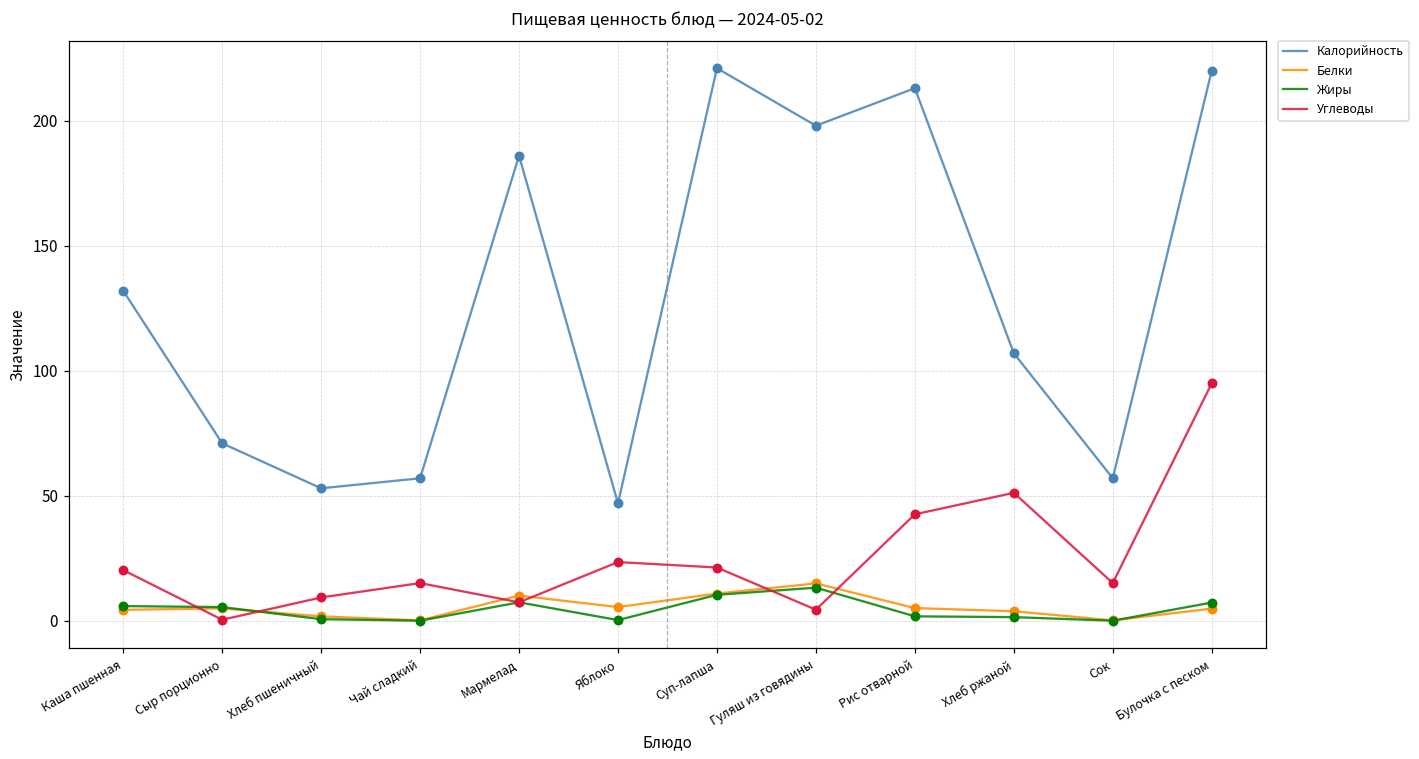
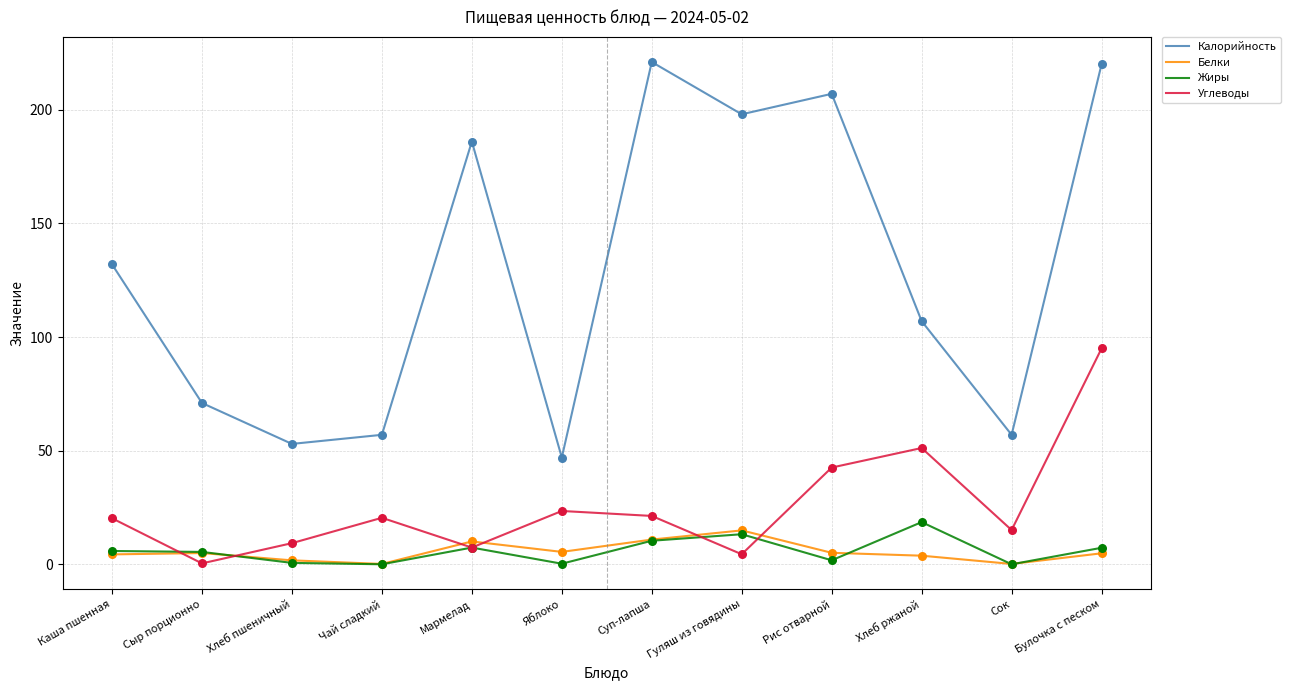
Углеводы, Чай сладкий: 15 -> 21
Калорийность, Рис отварной: 213 -> 207
Жиры, Хлеб ржаной: 1 -> 19
